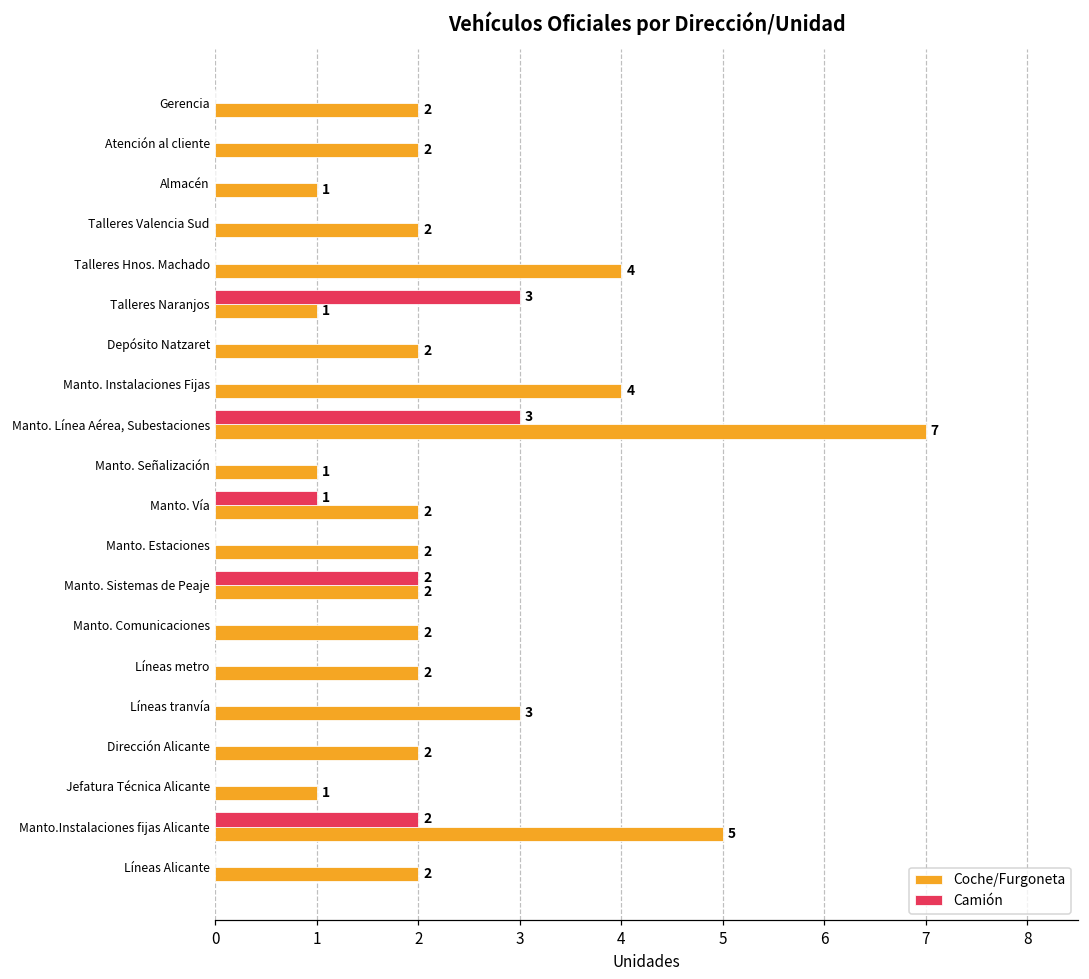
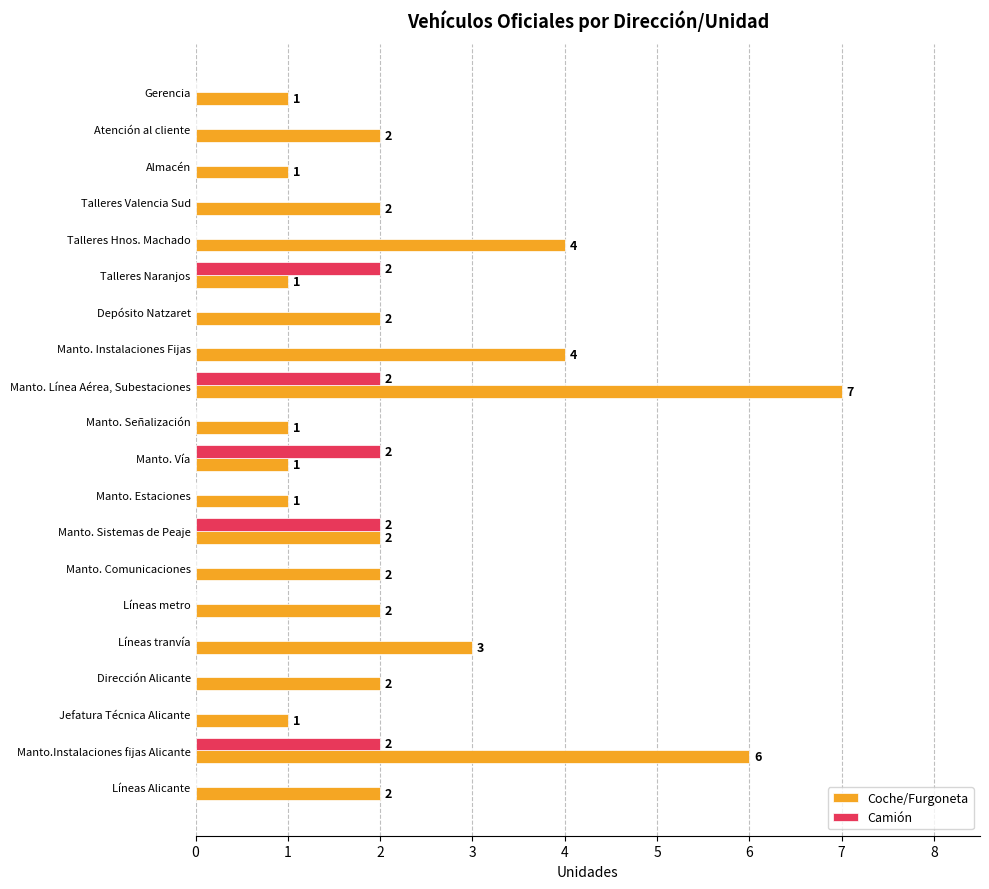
Coche/Furgoneta, Gerencia: 2 -> 1
Camión, Talleres Naranjos: 3 -> 2
Camión, Manto. Línea Aérea, Subestaciones: 3 -> 2
Camión, Manto. Vía: 1 -> 2
Coche/Furgoneta, Manto. Vía: 2 -> 1
Coche/Furgoneta, Manto. Estaciones: 2 -> 1
Coche/Furgoneta, Manto.Instalaciones fijas Alicante: 5 -> 6
